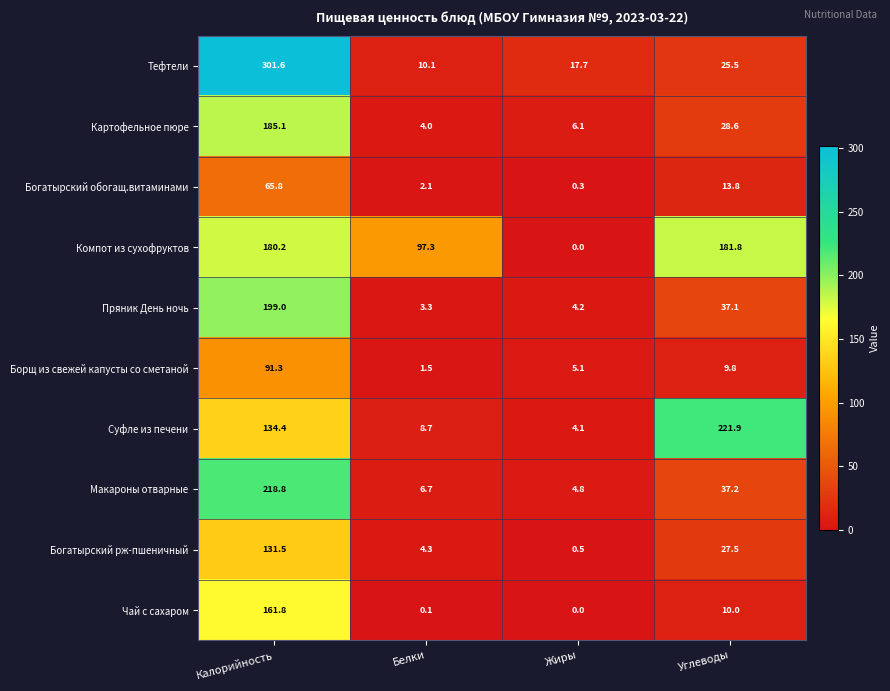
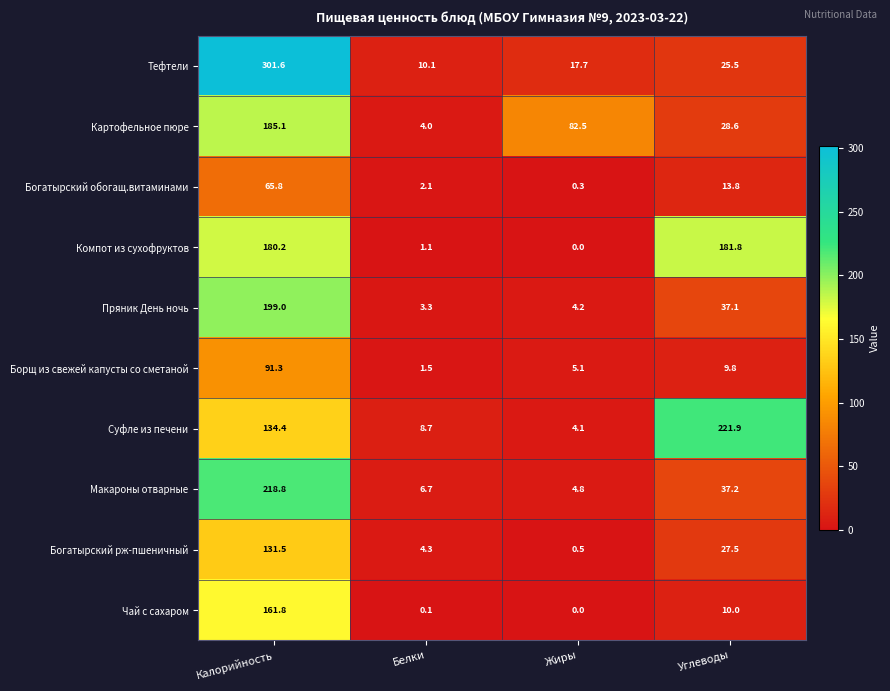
Картофельное пюре, Жиры: 6.1 -> 82.5
Компот из сухофруктов, Белки: 97.3 -> 1.1
